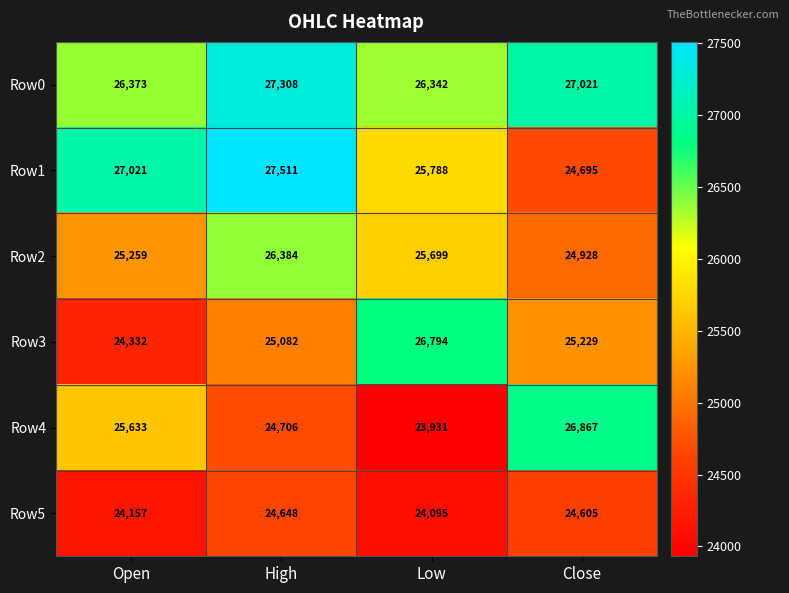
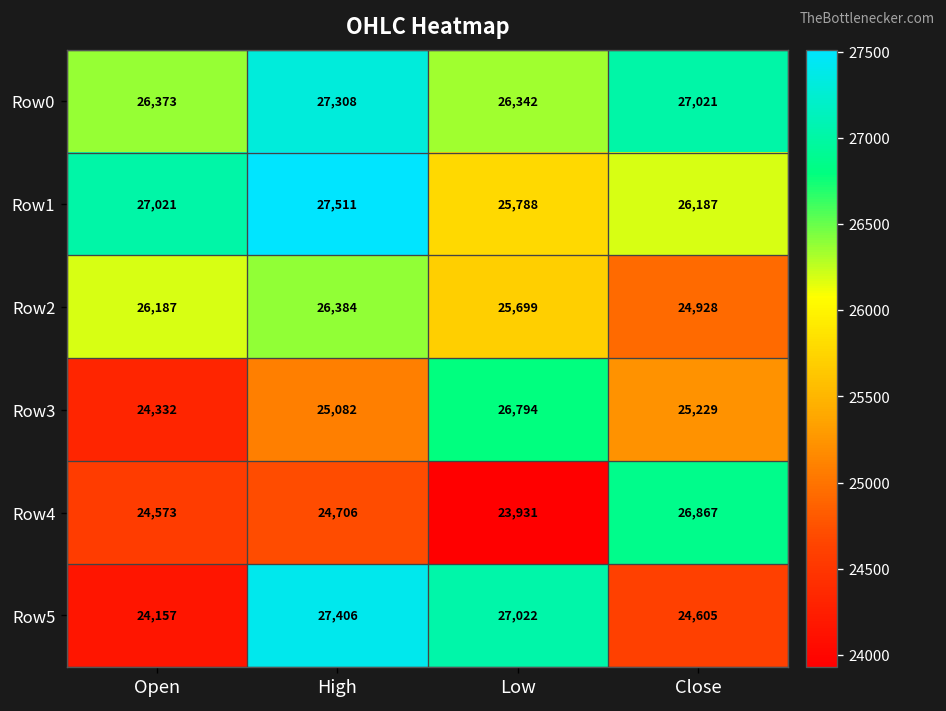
Row1, Close: 24,695 -> 26,187
Row2, Open: 25,259 -> 26,187
Row4, Open: 25,633 -> 24,573
Row5, High: 24,648 -> 27,406
Row5, Low: 24,095 -> 27,022
